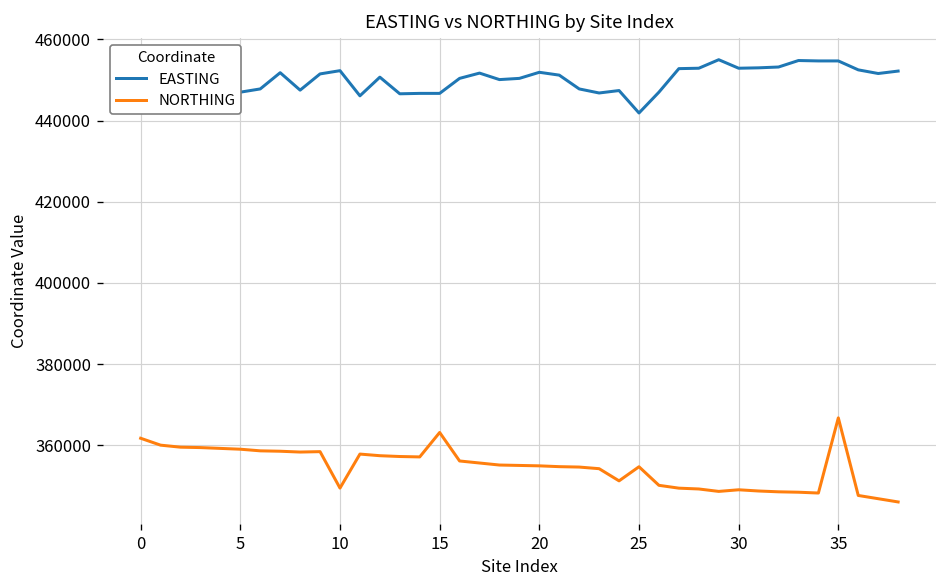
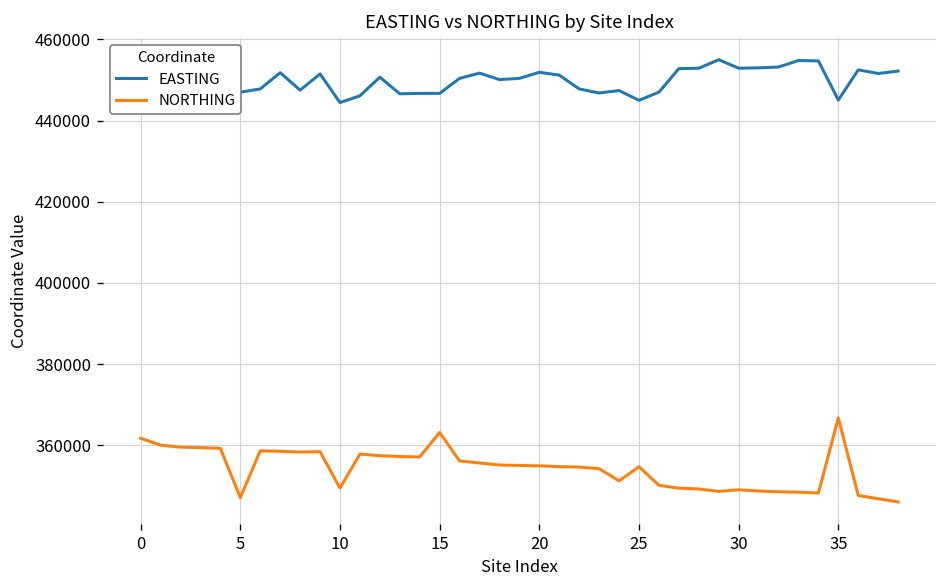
NORTHING, 5: 359000 -> 347000
EASTING, 10: 452000 -> 444000
EASTING, 25: 442000 -> 445000
EASTING, 35: 455000 -> 445000
